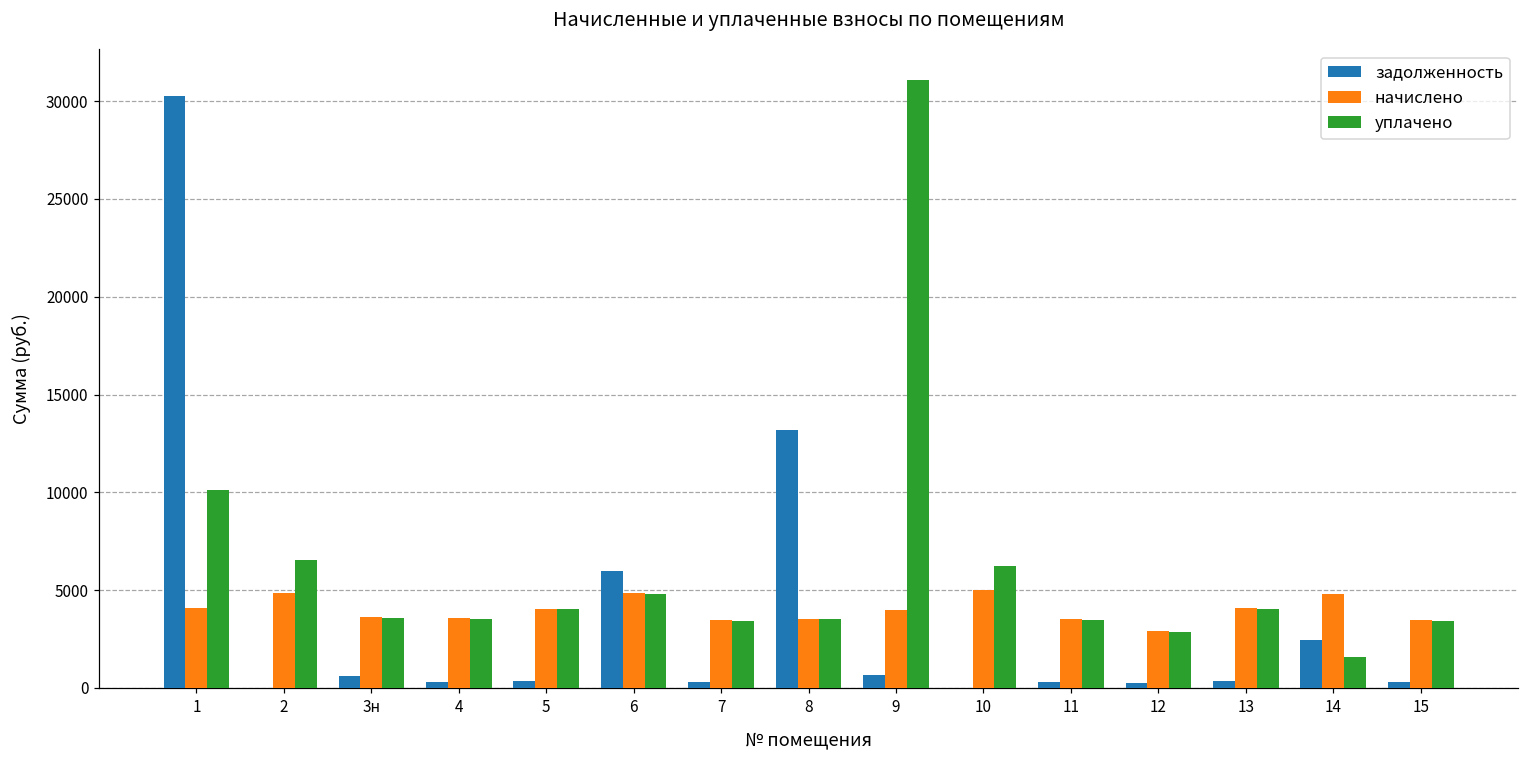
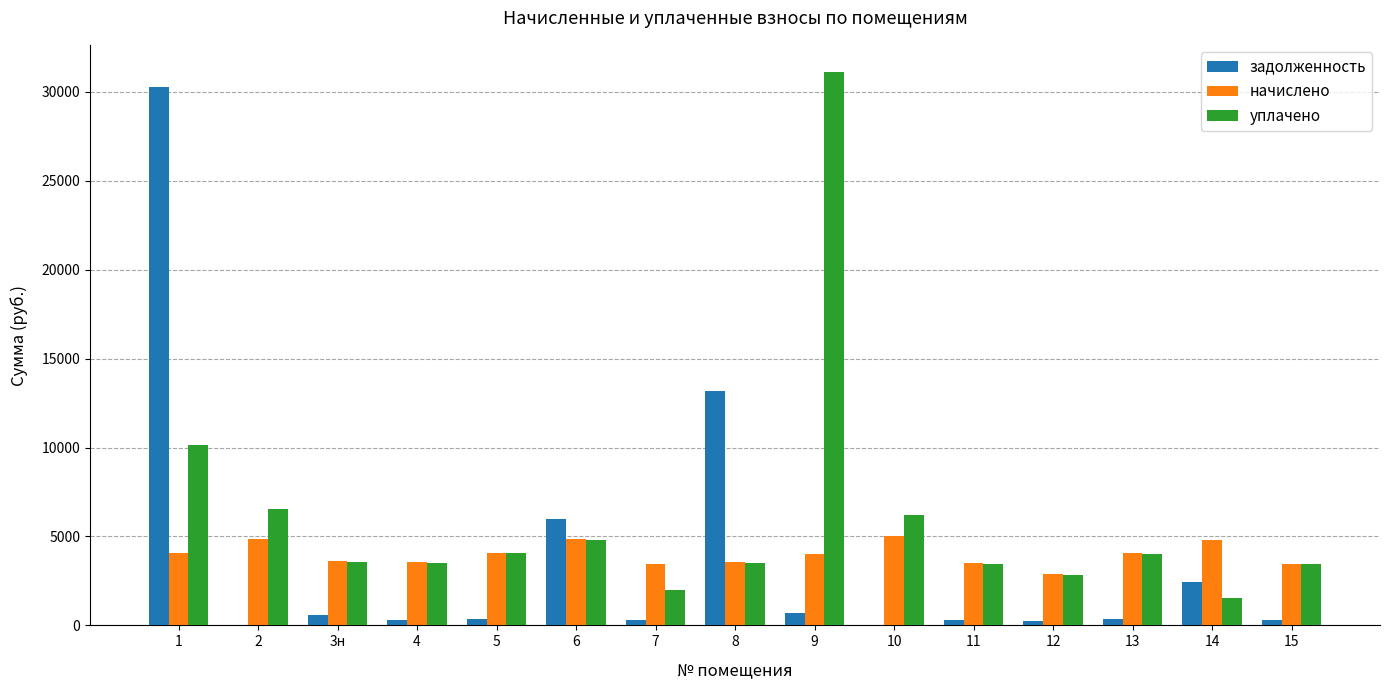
уплачено, 7: 3400 -> 2000
